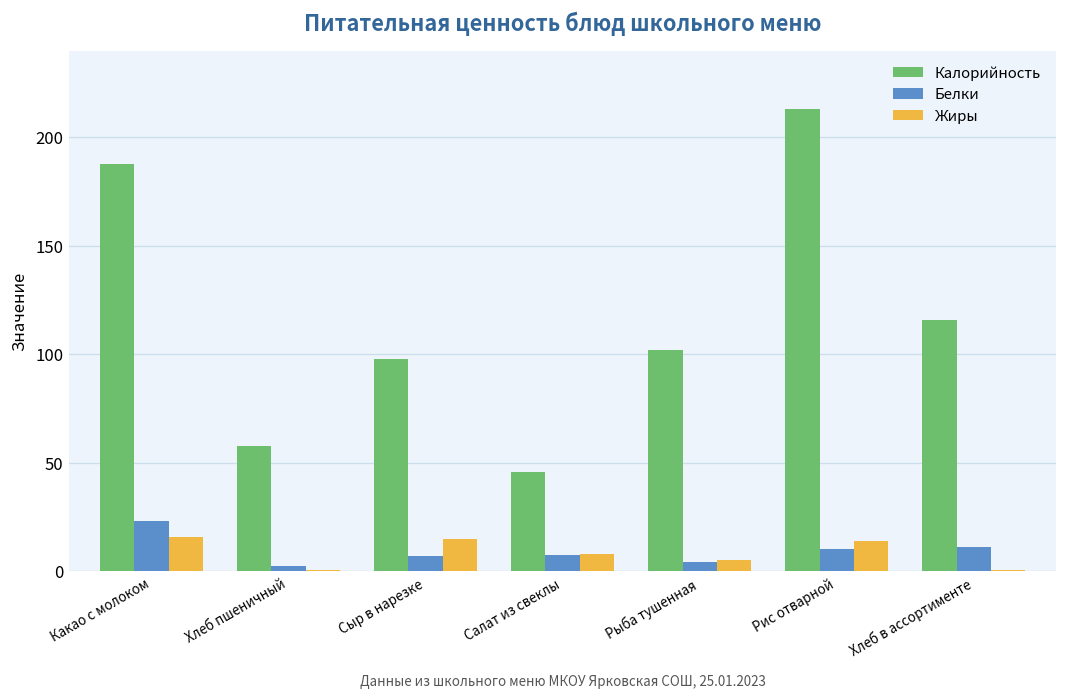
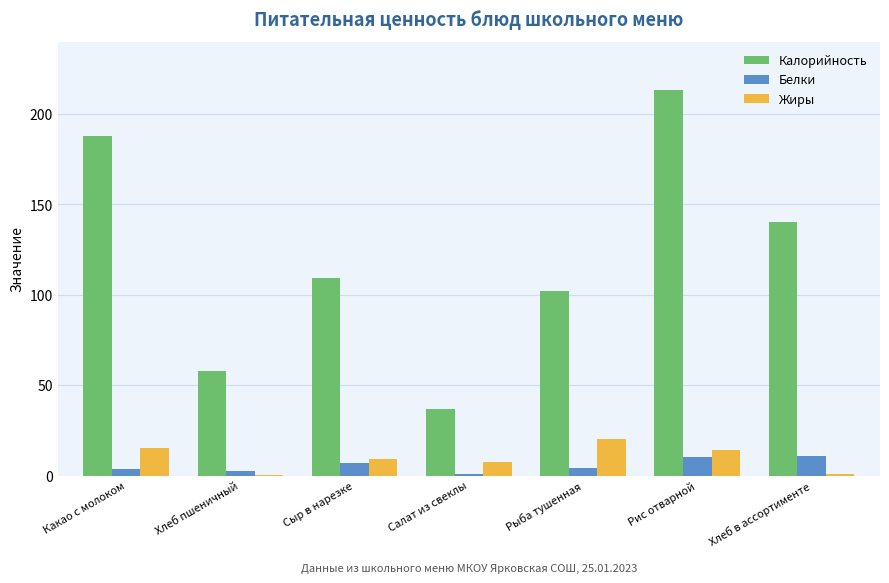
Белки, Какао с молоком: 23 -> 4
Калорийность, Сыр в нарезке: 98 -> 109
Жиры, Сыр в нарезке: 15 -> 9
Калорийность, Салат из свеклы: 46 -> 37
Белки, Салат из свеклы: 7 -> 1
Жиры, Рыба тушенная: 5 -> 20
Калорийность, Хлеб в ассортименте: 116 -> 140
